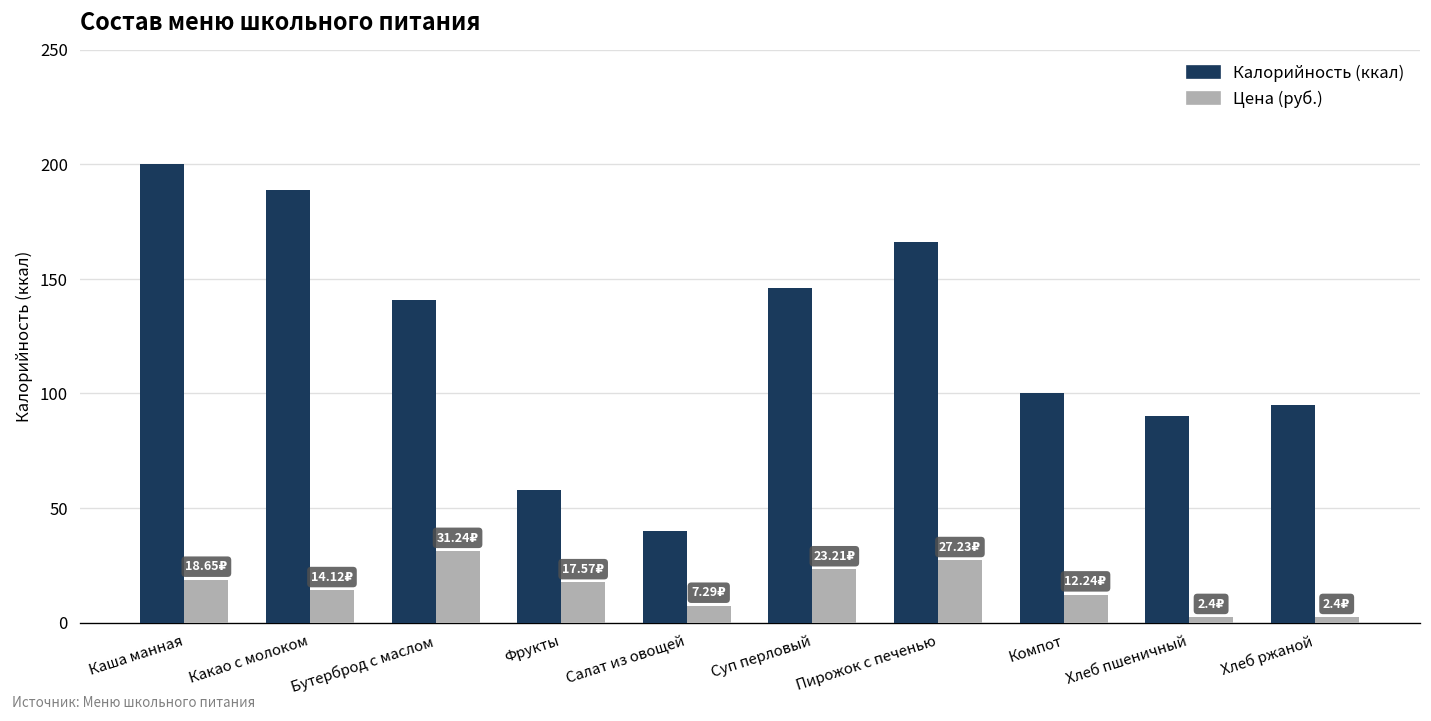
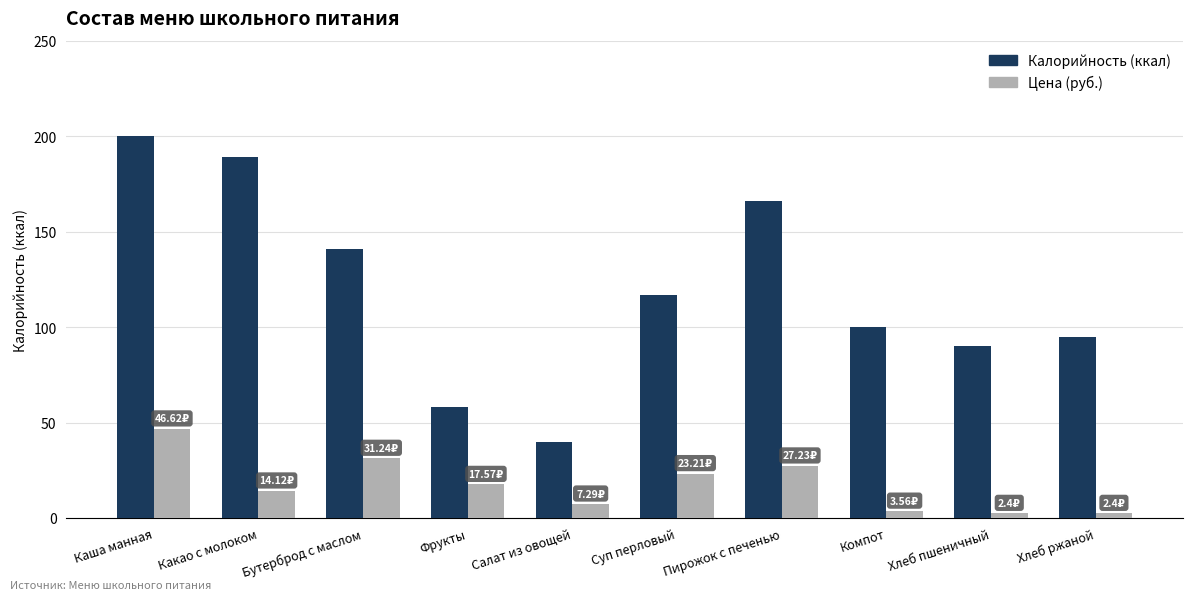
Цена (руб.), Каша манная: 18.65₽ -> 46.62₽
Калорийность (ккал), Суп перловый: 146 -> 117
Цена (руб.), Компот: 12.24₽ -> 3.56₽
